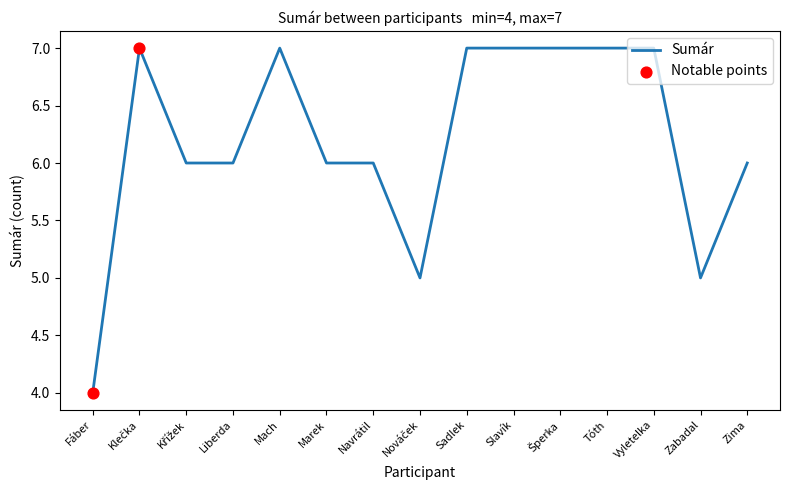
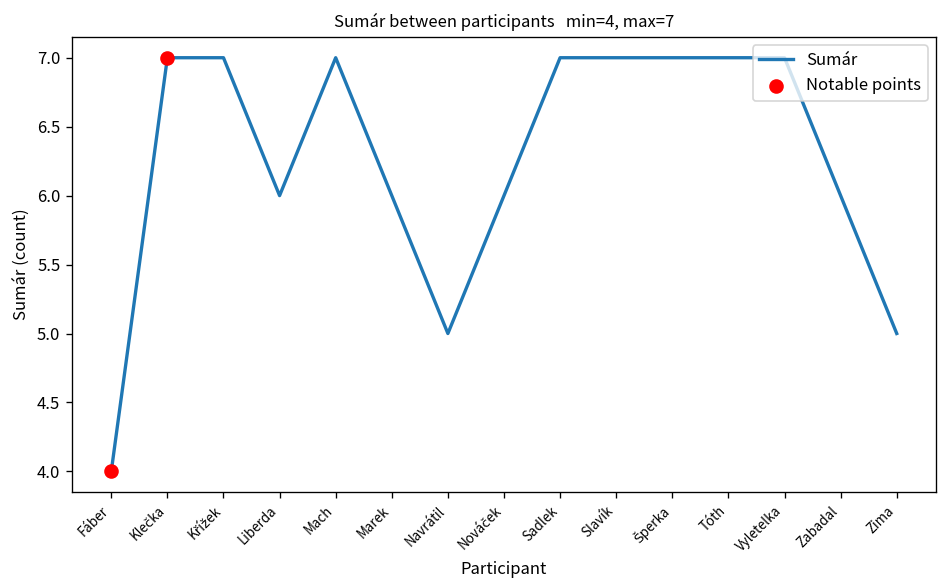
Sumár, Křížek: 6 -> 7
Sumár, Navrátil: 6 -> 5
Sumár, Nováček: 5 -> 6
Sumár, Zabadal: 5 -> 6
Sumár, Zima: 6 -> 5
